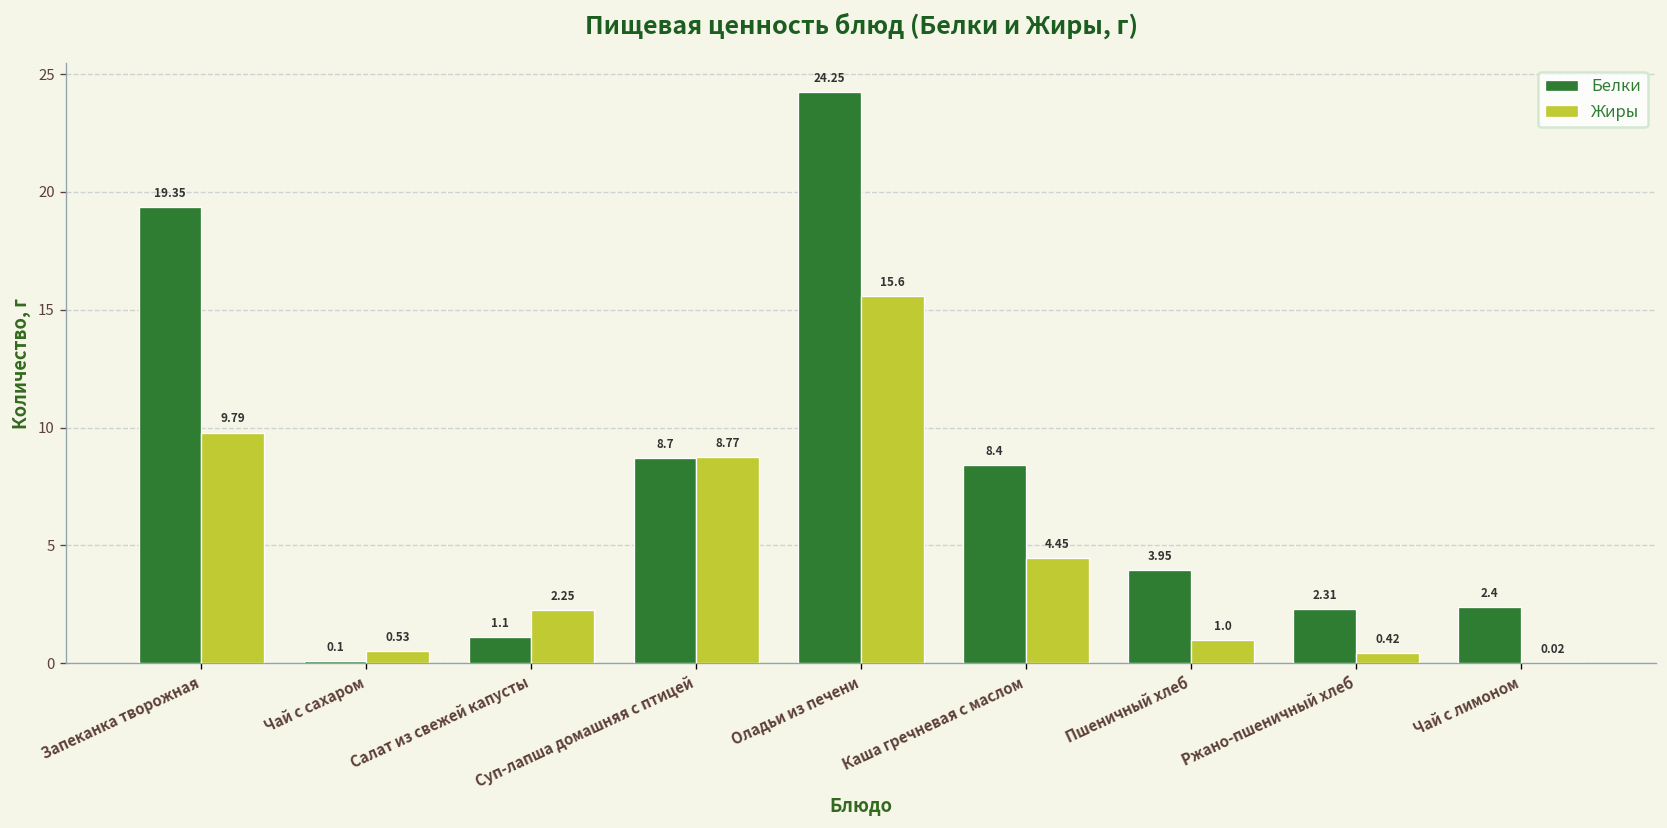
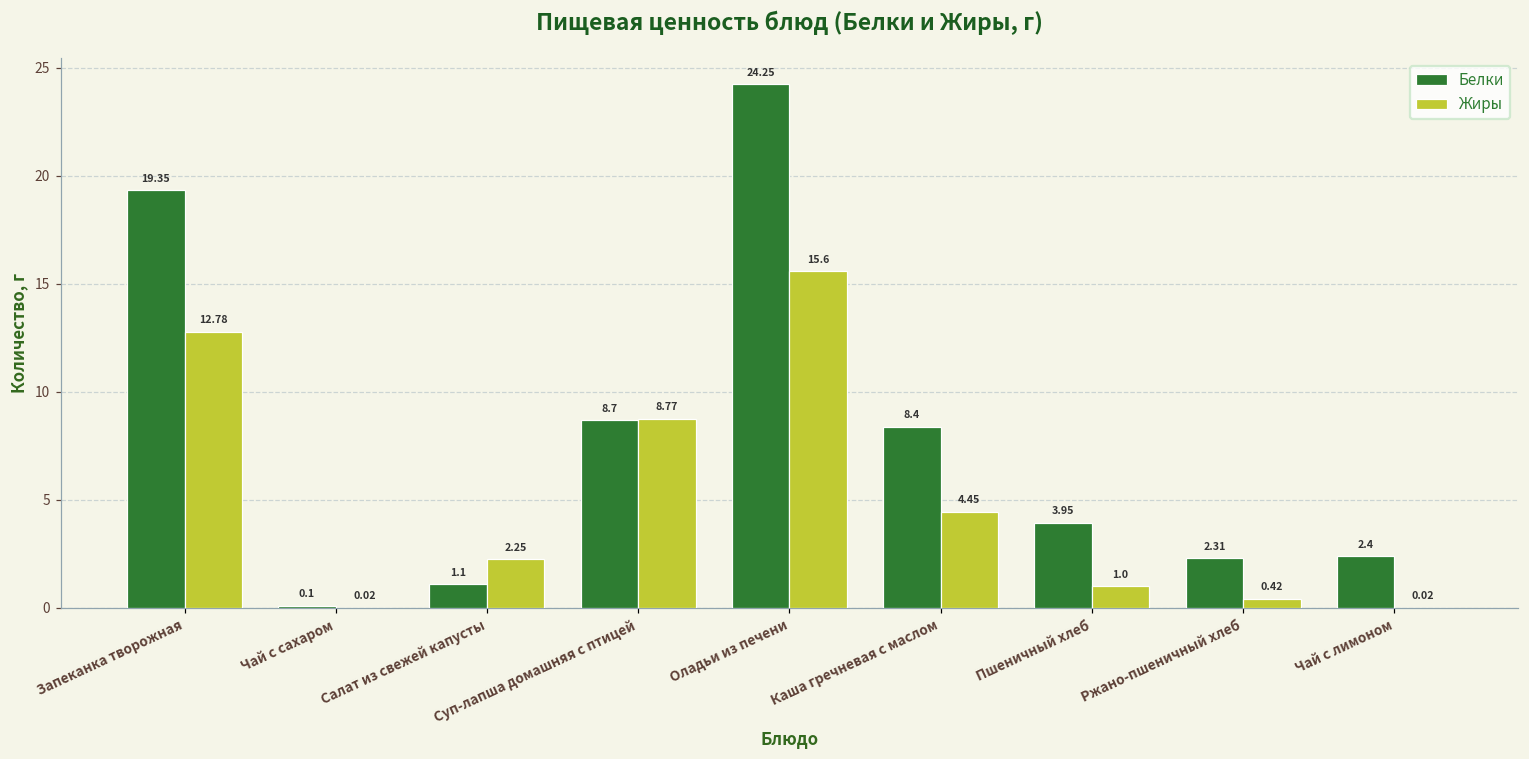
Жиры, Запеканка творожная: 9.79 -> 12.78
Жиры, Чай с сахаром: 0.53 -> 0.02
